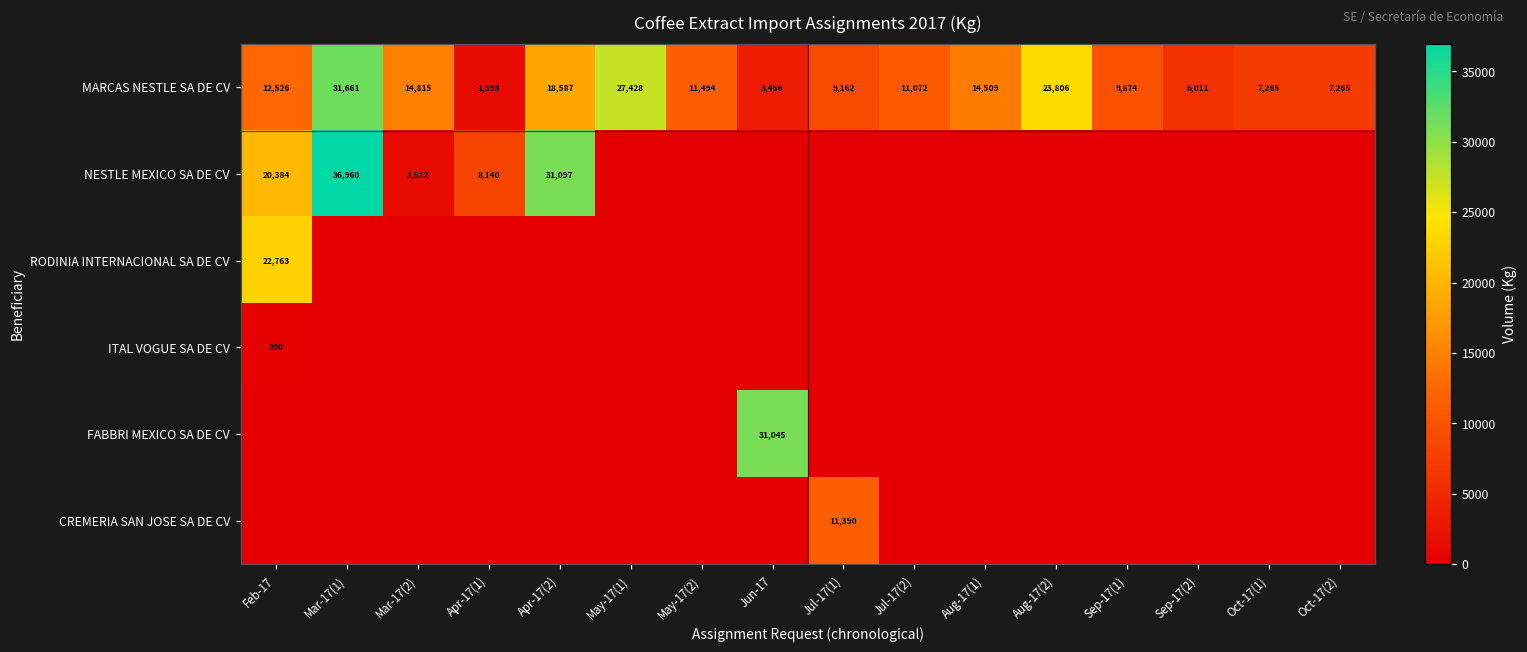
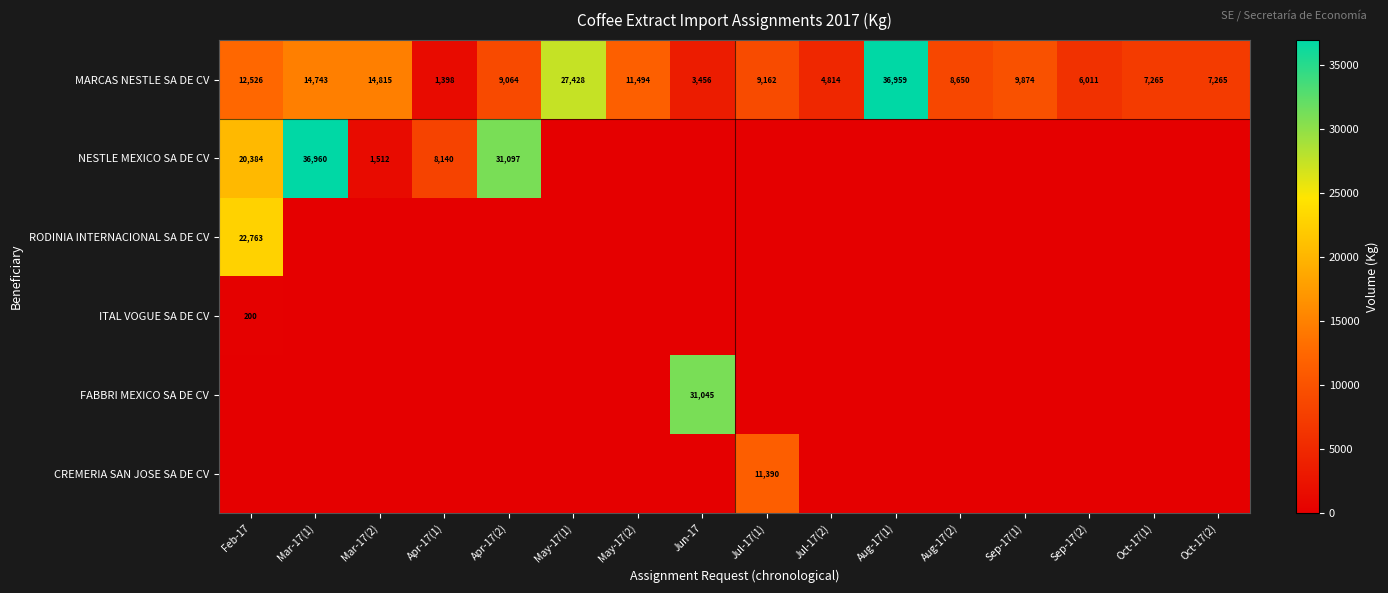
MARCAS NESTLE SA DE CV, Mar-17(1): 31,661 -> 14,743
MARCAS NESTLE SA DE CV, Apr-17(2): 18,587 -> 9,064
MARCAS NESTLE SA DE CV, Jul-17(2): 11,072 -> 4,814
MARCAS NESTLE SA DE CV, Aug-17(1): 14,509 -> 36,959
MARCAS NESTLE SA DE CV, Aug-17(2): 23,806 -> 8,650
